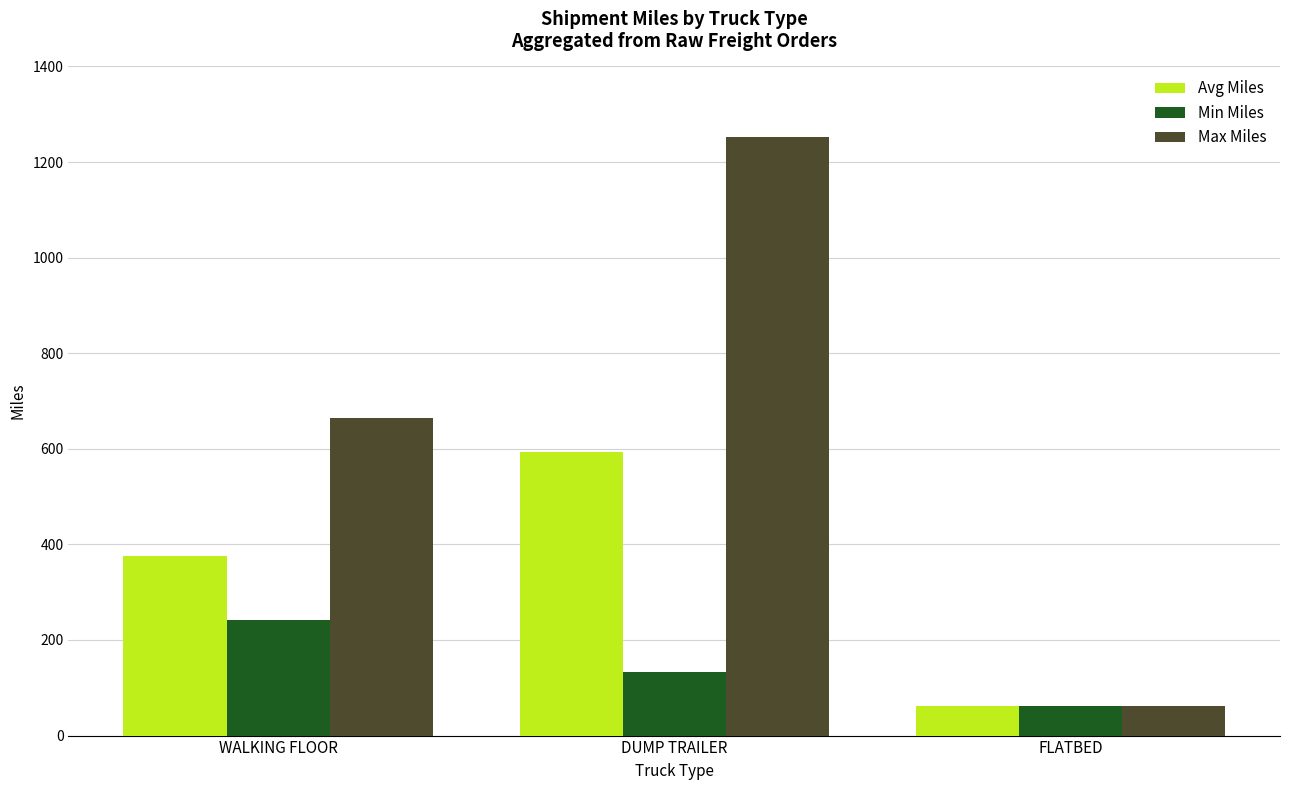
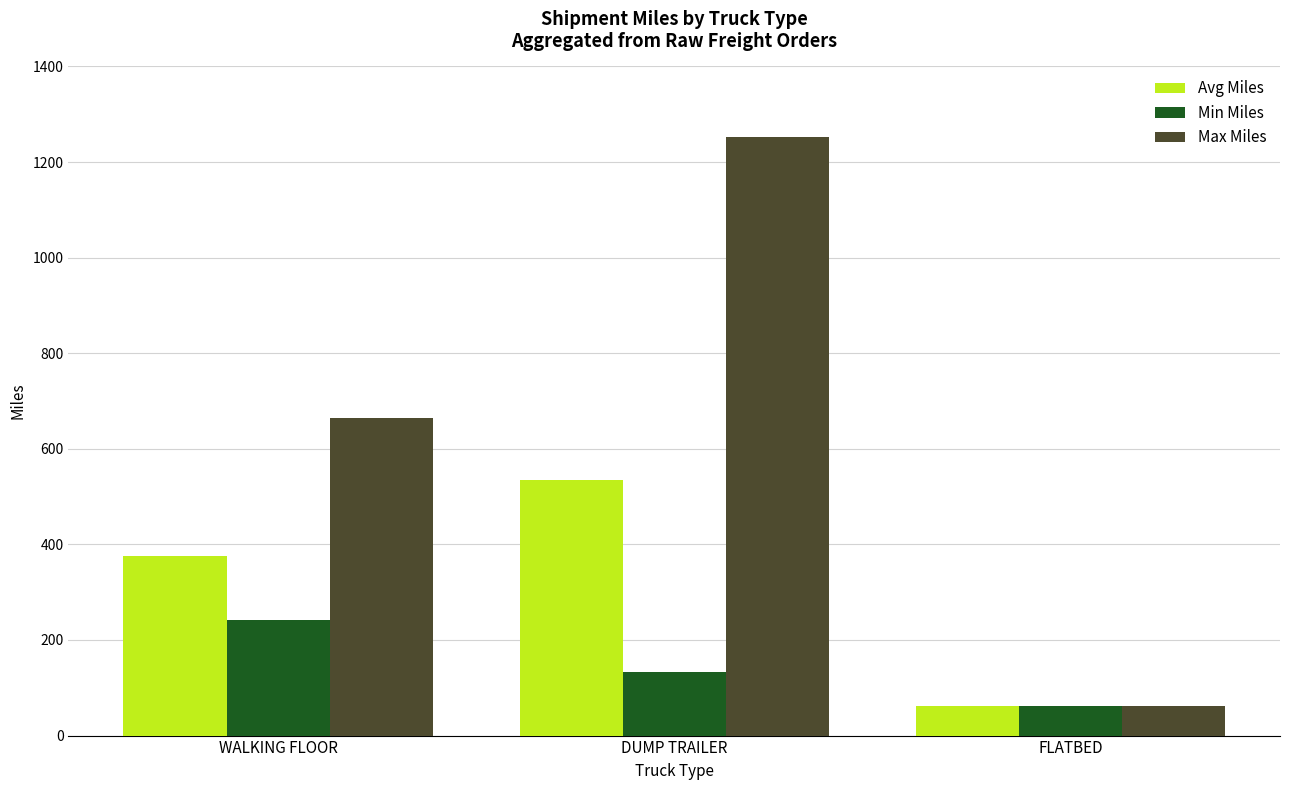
Avg Miles, DUMP TRAILER: 590 -> 530
